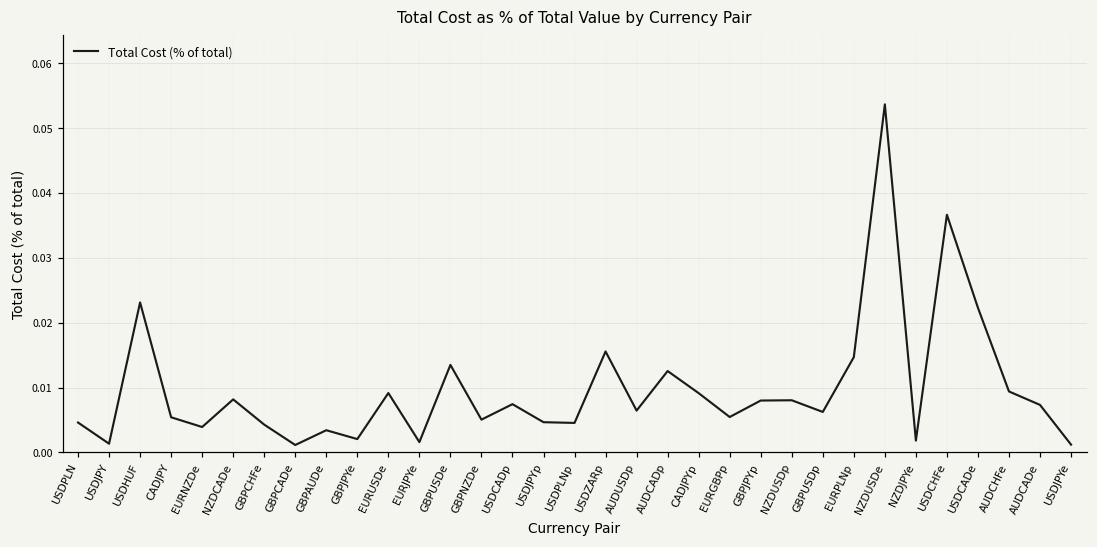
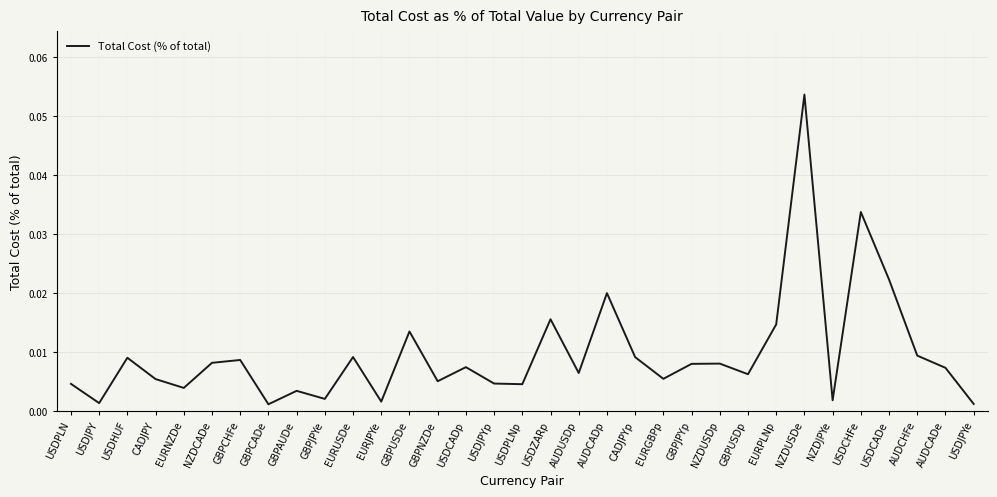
USDHUF: 0.023 -> 0.009
GBPCHFe: 0.004 -> 0.009
AUDCADp: 0.013 -> 0.020
USDCHFe: 0.037 -> 0.034
